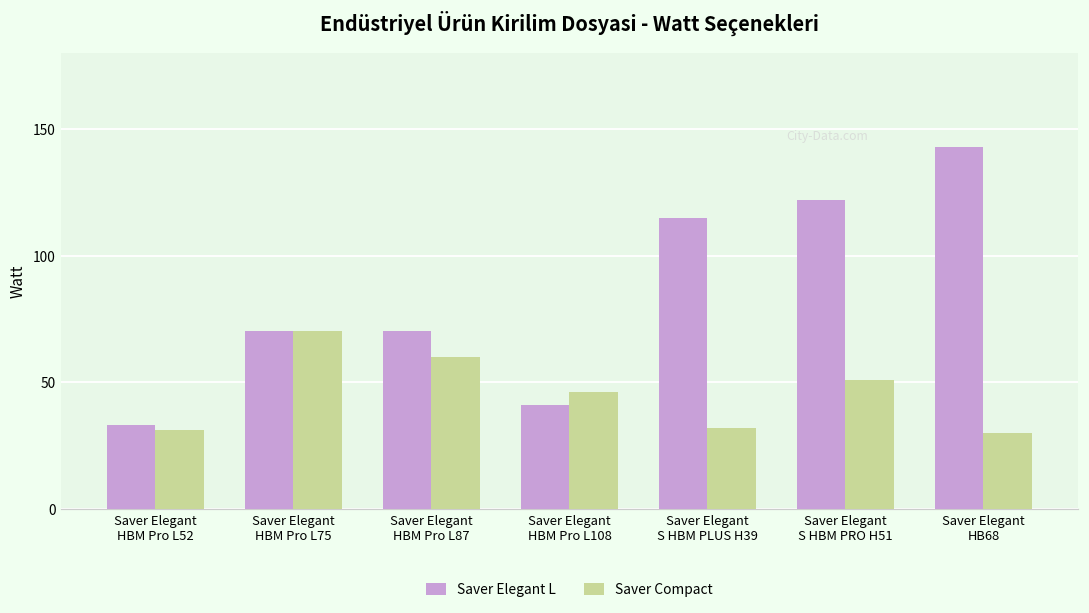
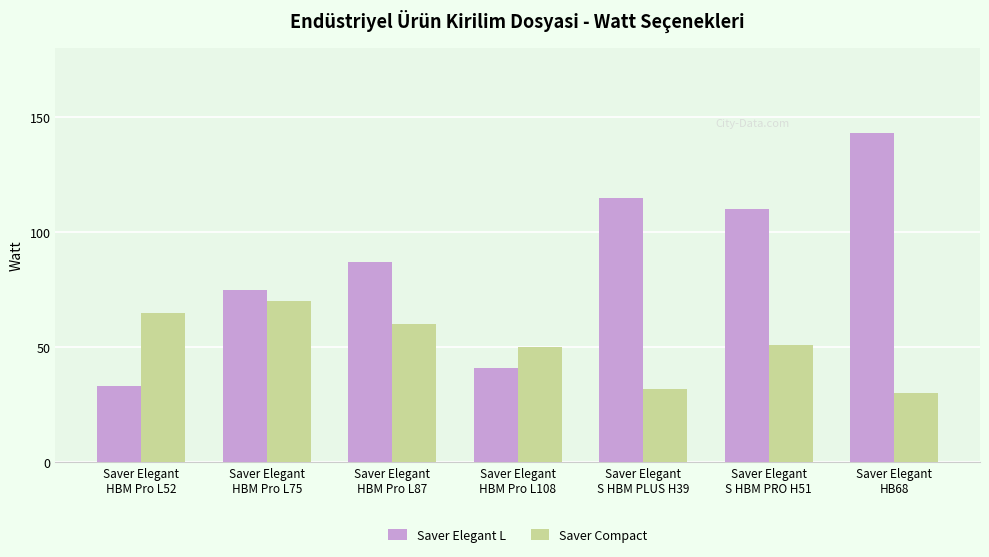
Saver Compact, Saver Elegant HBM Pro L52: 31 -> 65
Saver Elegant L, Saver Elegant HBM Pro L75: 70 -> 75
Saver Elegant L, Saver Elegant HBM Pro L87: 70 -> 87
Saver Compact, Saver Elegant HBM Pro L108: 46 -> 50
Saver Elegant L, Saver Elegant S HBM PRO H51: 122 -> 110
